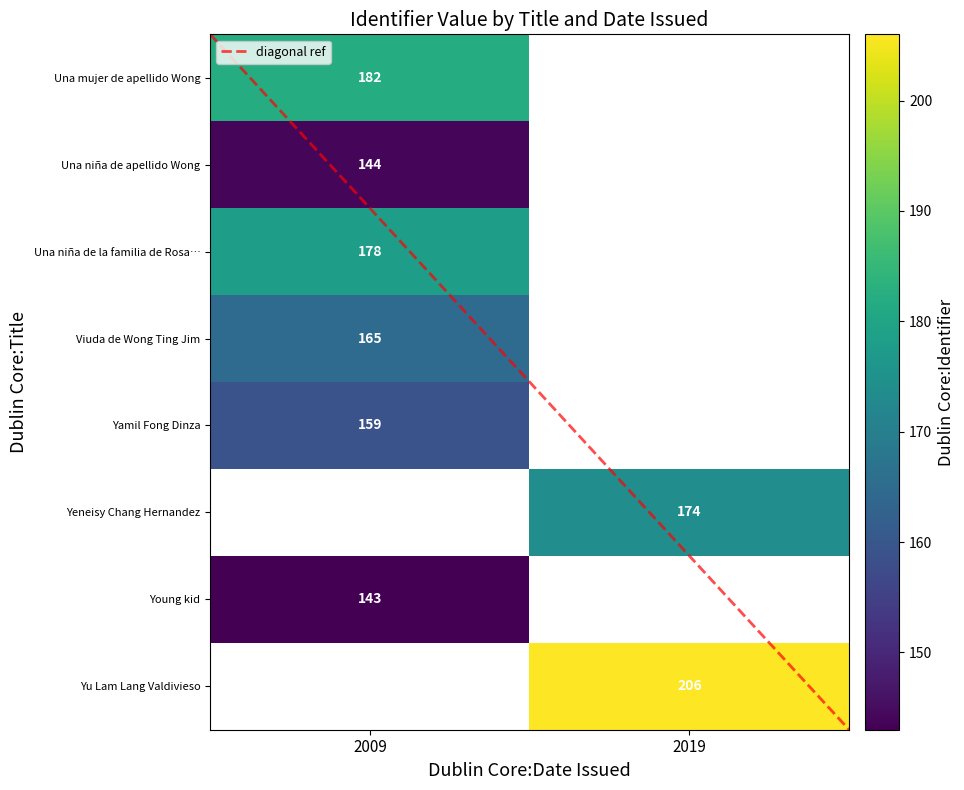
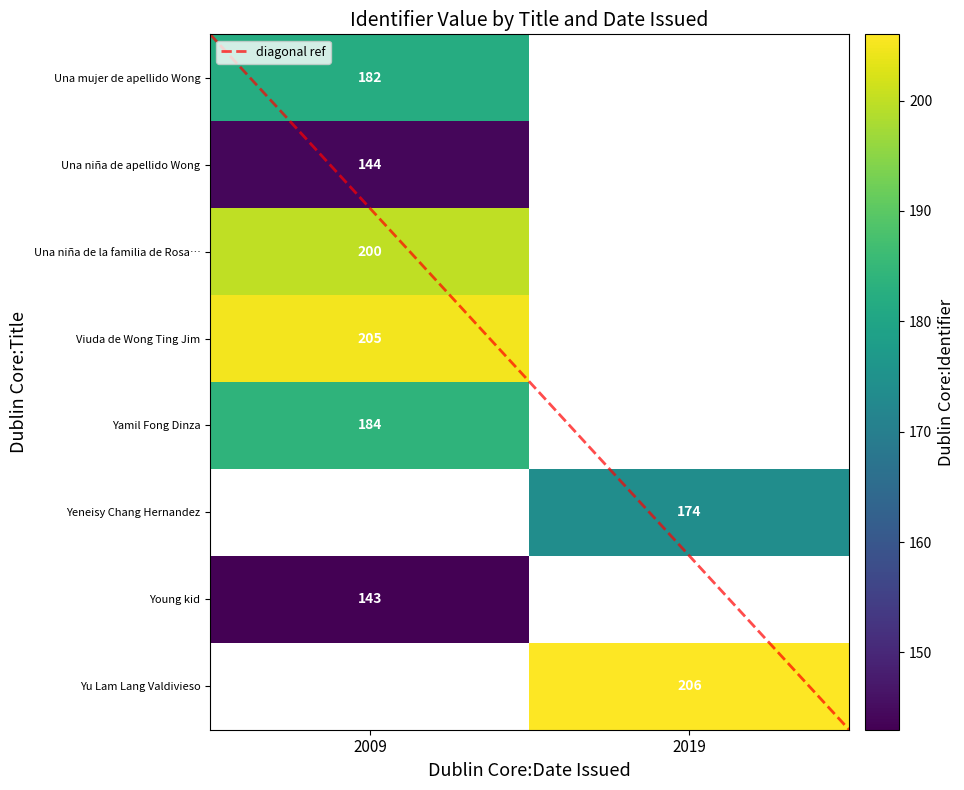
Una niña de la familia de Rosa…, 2009: 178 -> 200
Viuda de Wong Ting Jim, 2009: 165 -> 205
Yamil Fong Dinza, 2009: 159 -> 184
